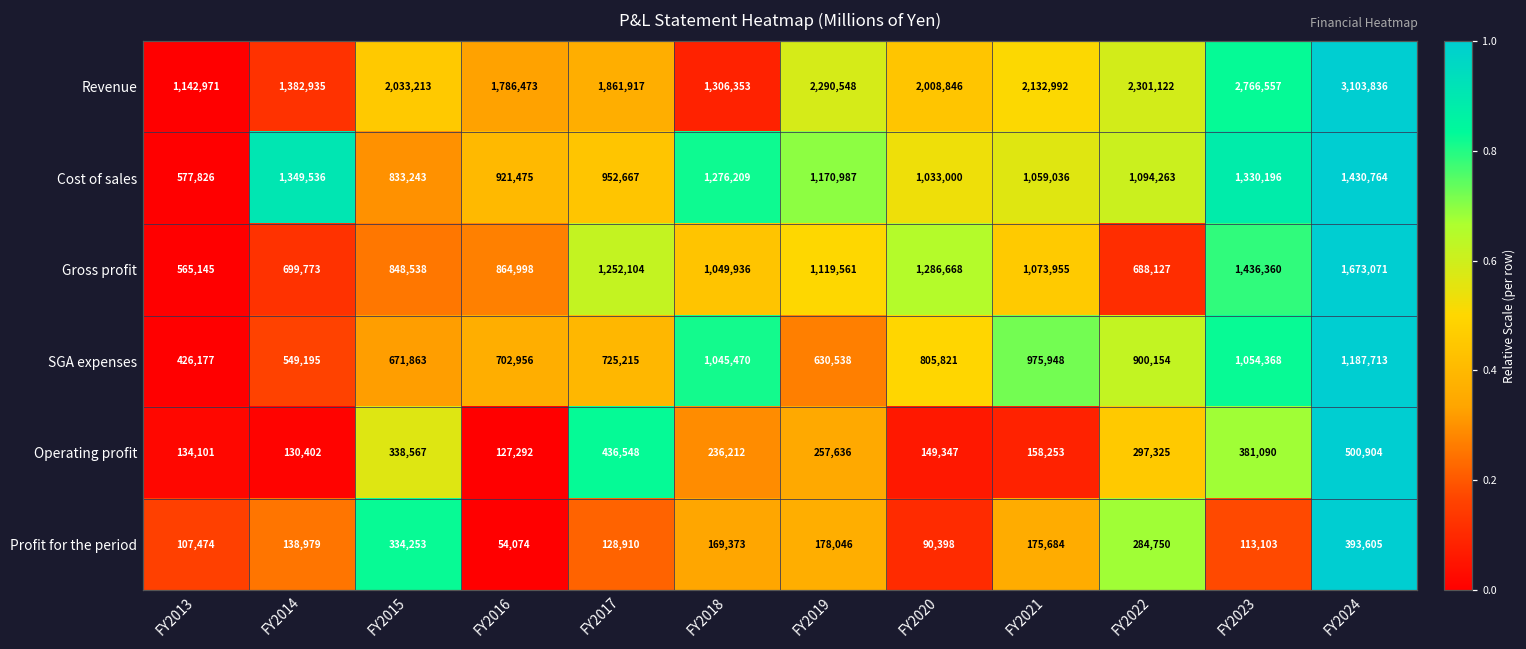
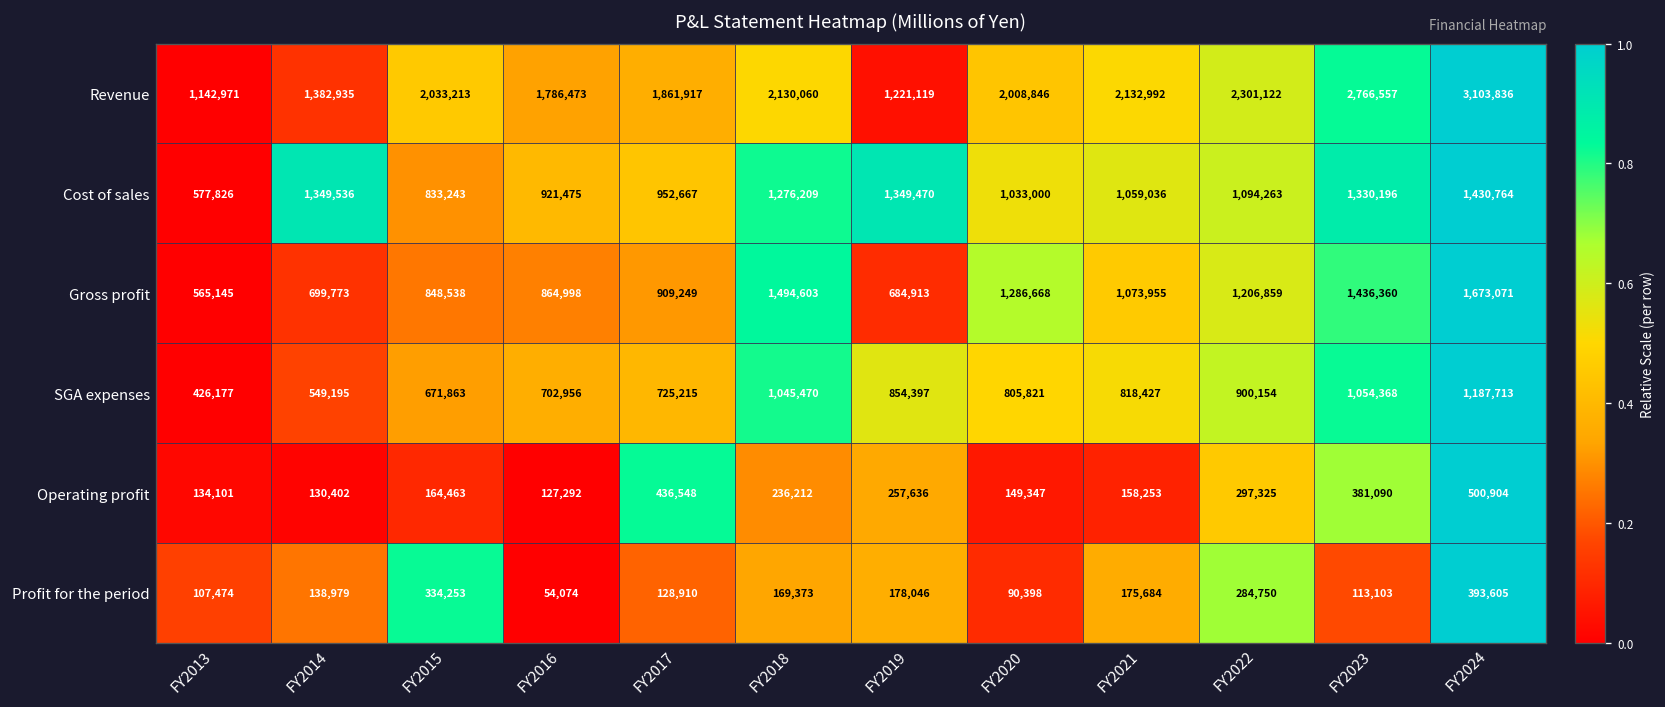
Revenue, FY2018: 1,306,353 -> 2,130,060
Revenue, FY2019: 2,290,548 -> 1,221,119
Cost of sales, FY2019: 1,170,987 -> 1,349,470
Gross profit, FY2017: 1,252,104 -> 909,249
Gross profit, FY2018: 1,049,936 -> 1,494,603
Gross profit, FY2019: 1,119,561 -> 684,913
Gross profit, FY2022: 688,127 -> 1,206,859
SGA expenses, FY2019: 630,538 -> 854,397
SGA expenses, FY2021: 975,948 -> 818,427
Operating profit, FY2015: 338,567 -> 164,463
